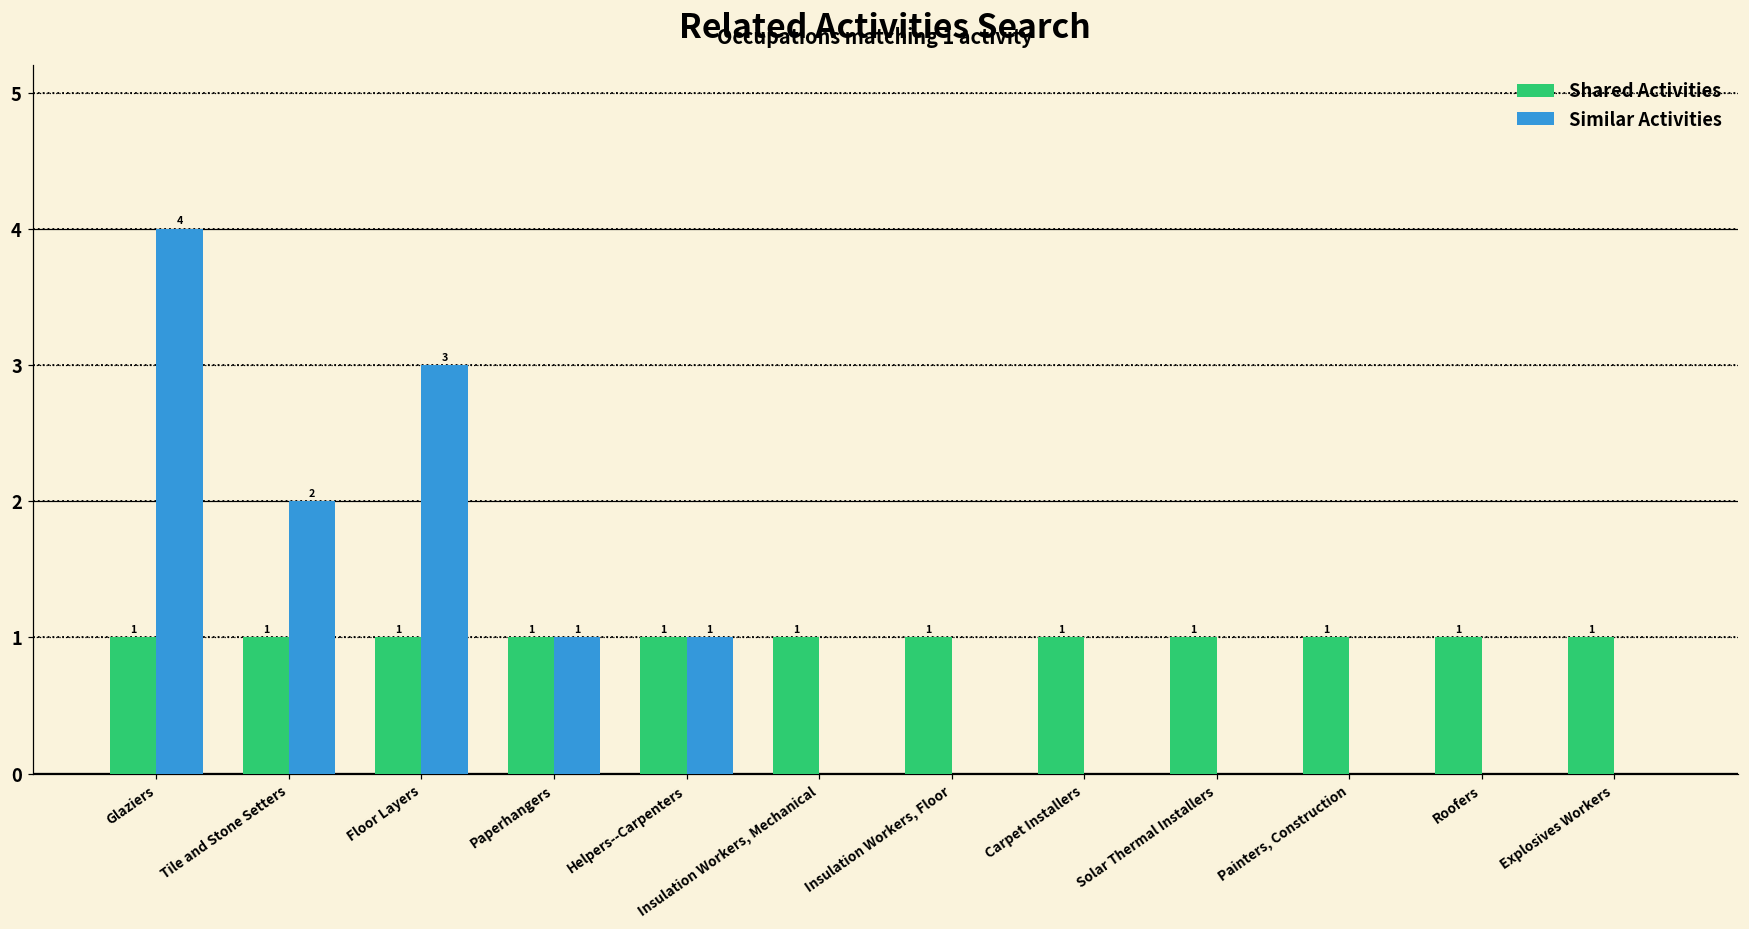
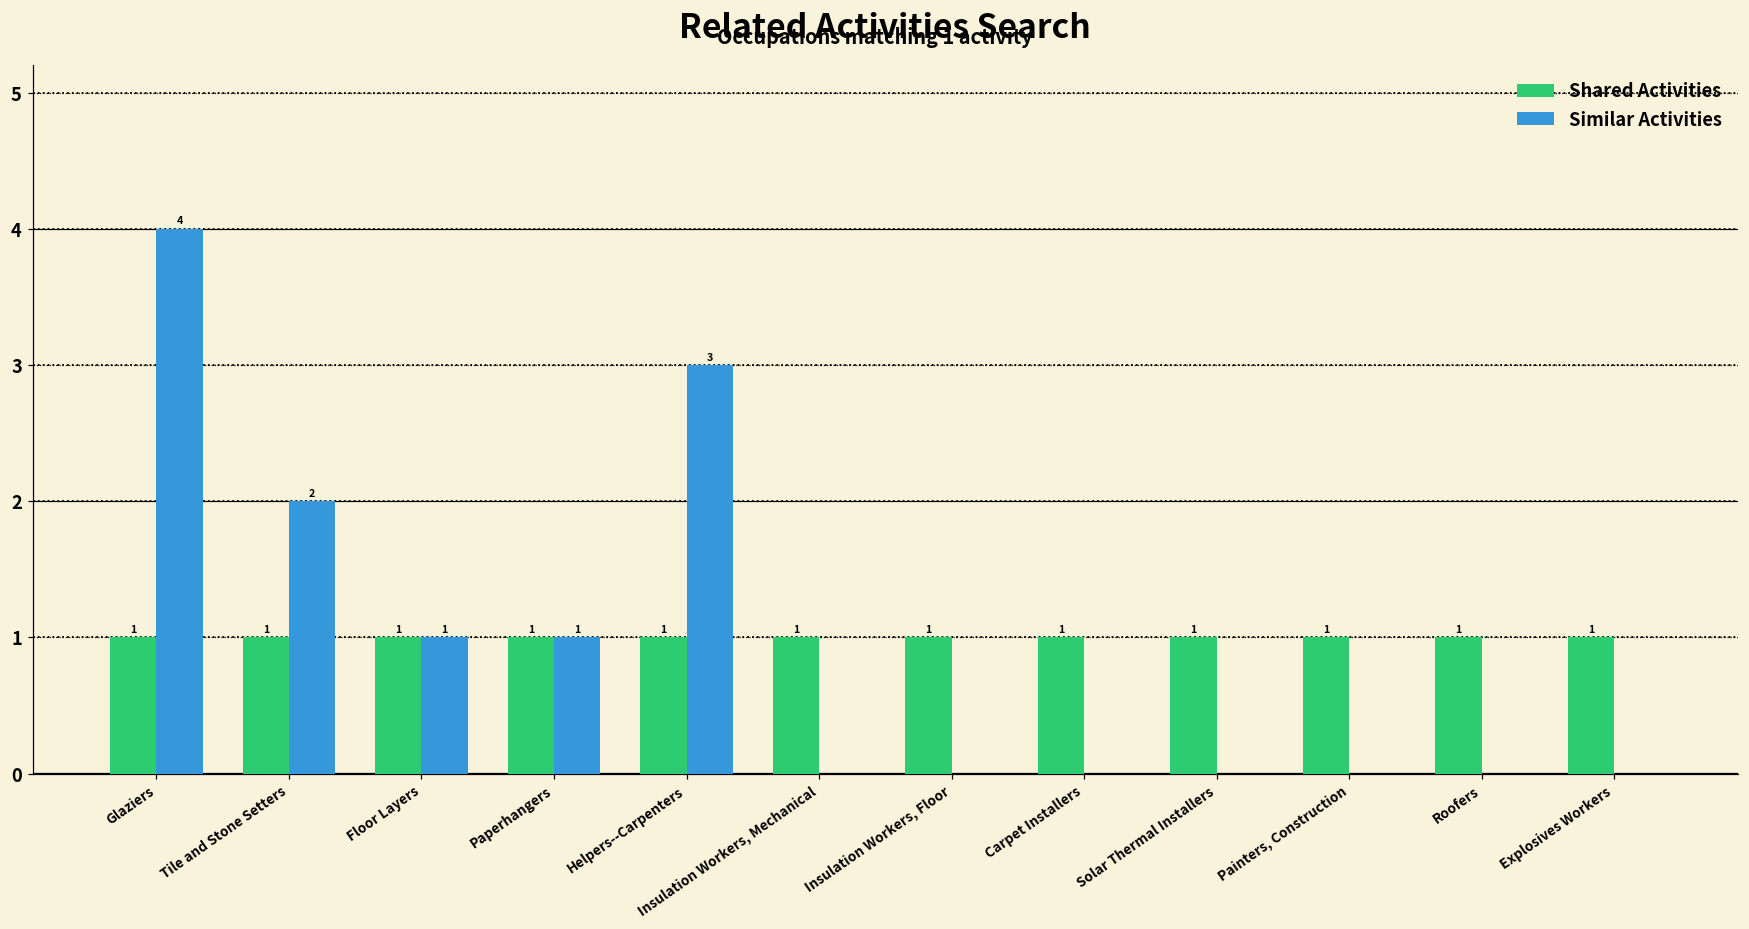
Similar Activities, Floor Layers: 3 -> 1
Similar Activities, Helpers--Carpenters: 1 -> 3
